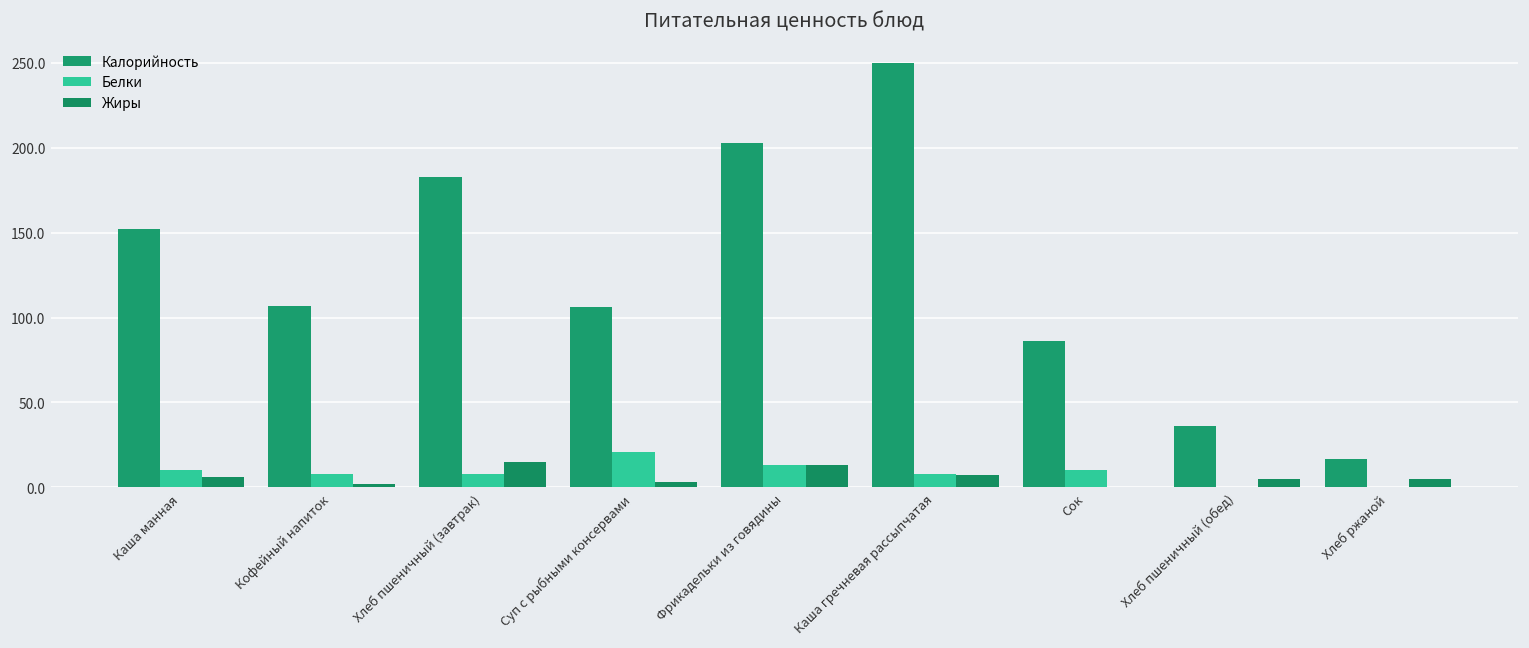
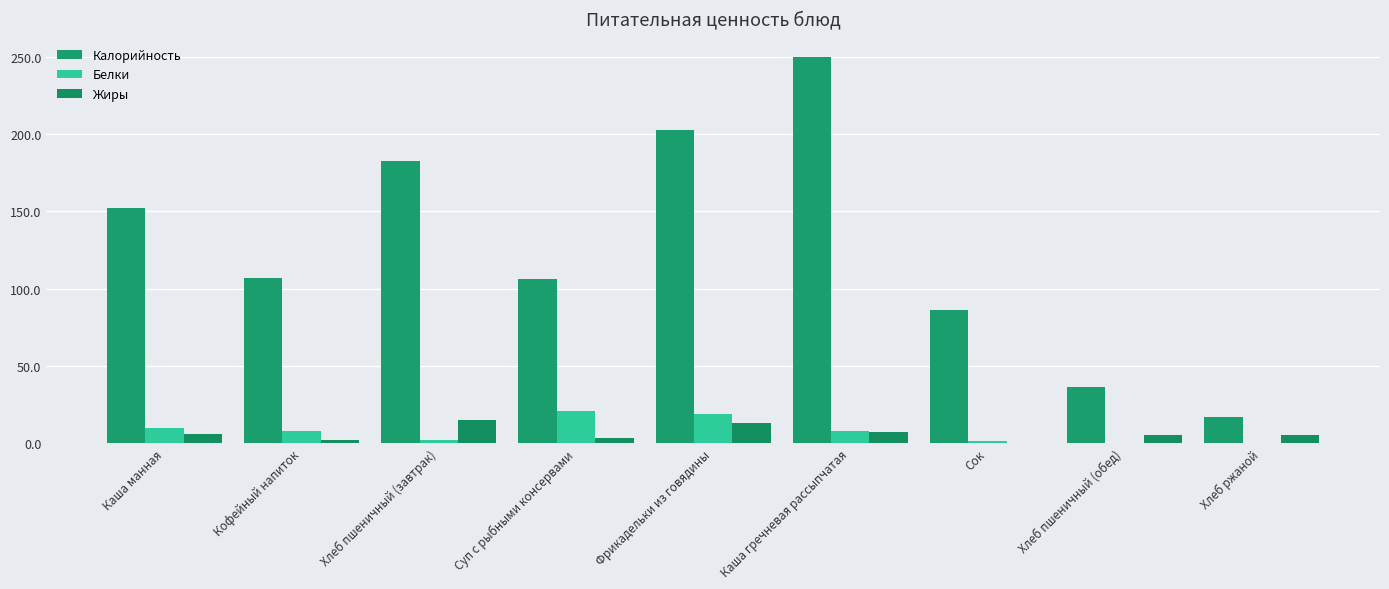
Белки, Хлеб пшеничный (завтрак): 8 -> 2
Белки, Фрикадельки из говядины: 13 -> 19
Белки, Сок: 10 -> 1
